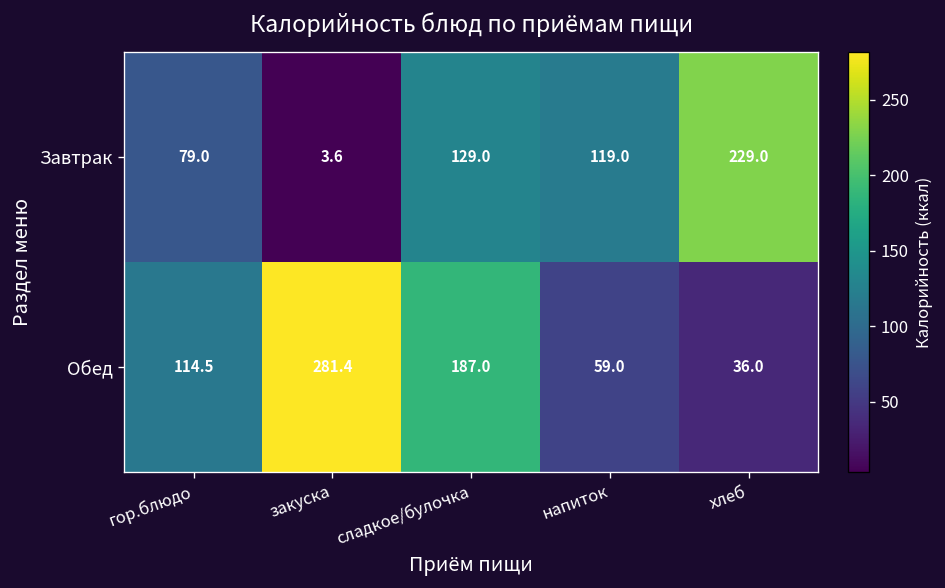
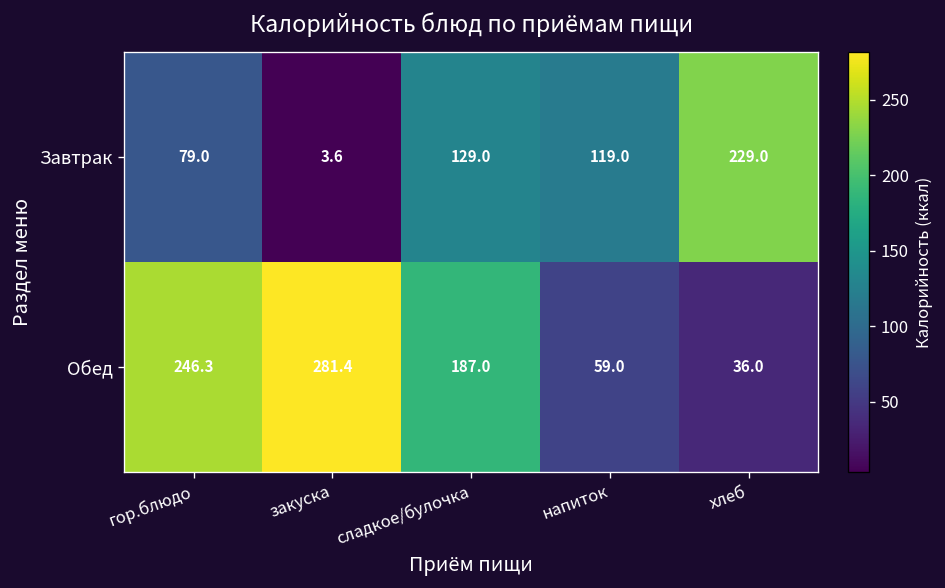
Обед, гор.блюдо: 114.5 -> 246.3
